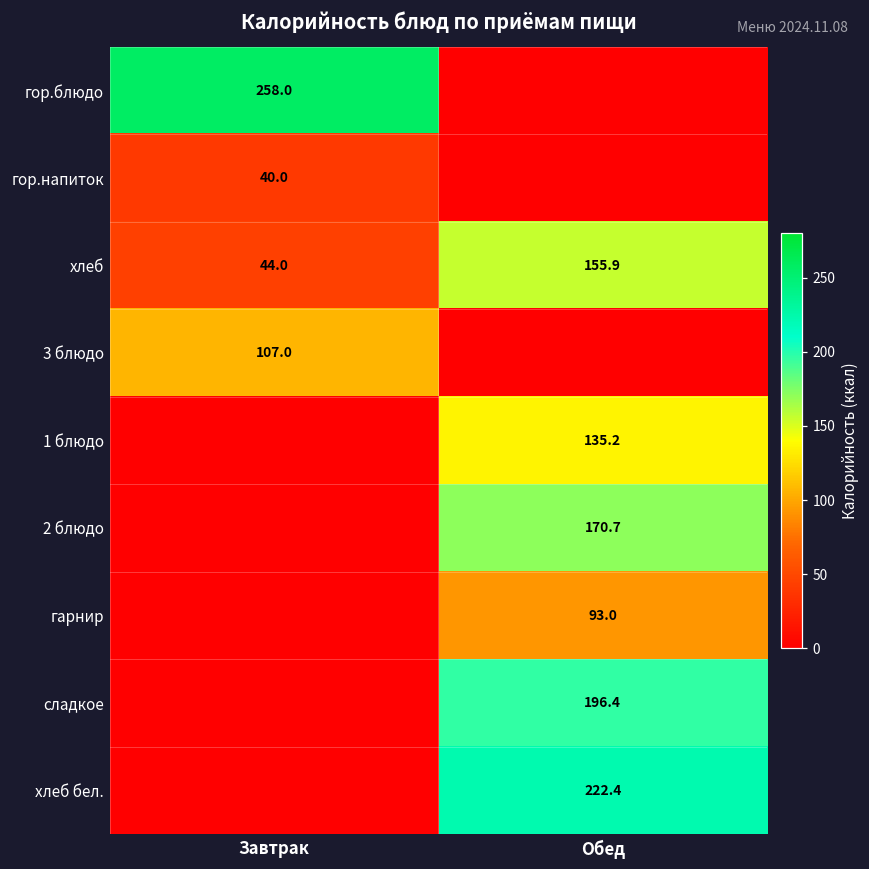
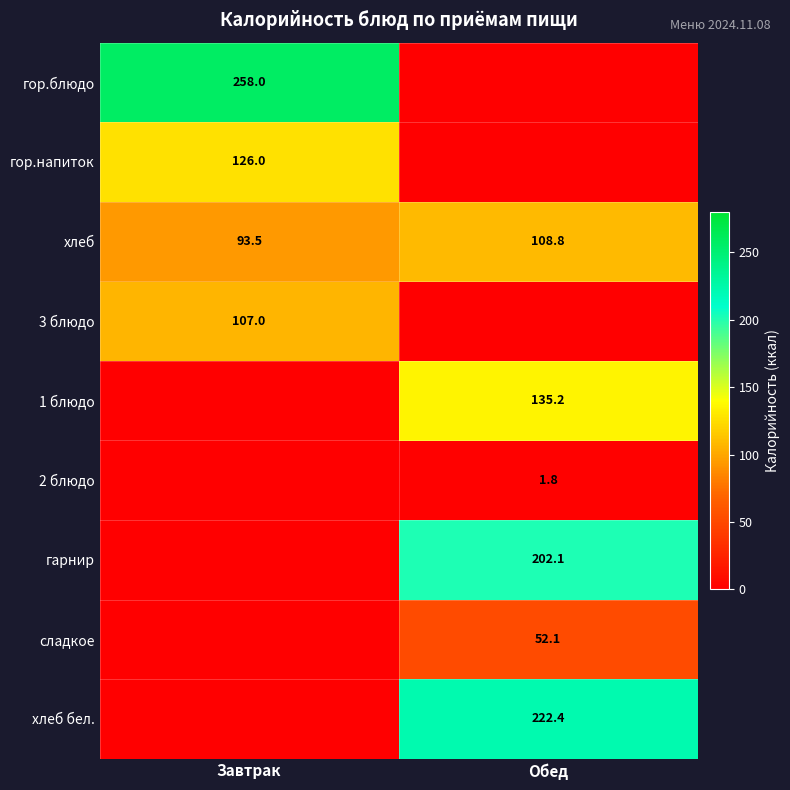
гор.напиток, Завтрак: 40.0 -> 126.0
хлеб, Завтрак: 44.0 -> 93.5
хлеб, Обед: 155.9 -> 108.8
2 блюдо, Обед: 170.7 -> 1.8
гарнир, Обед: 93.0 -> 202.1
сладкое, Обед: 196.4 -> 52.1
